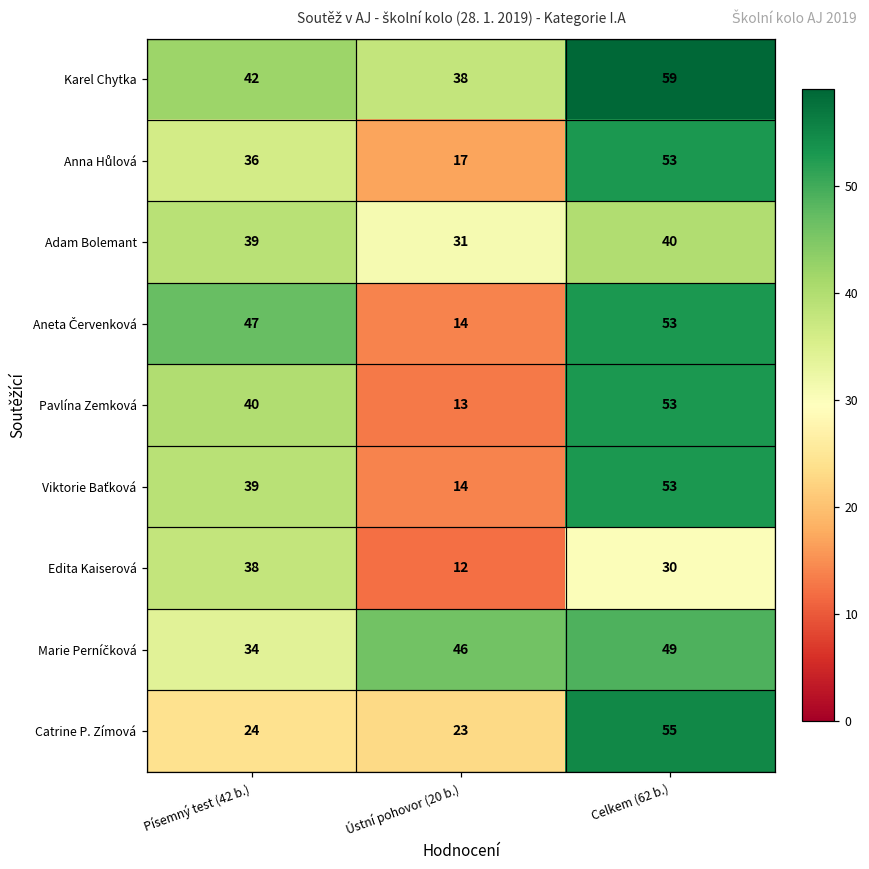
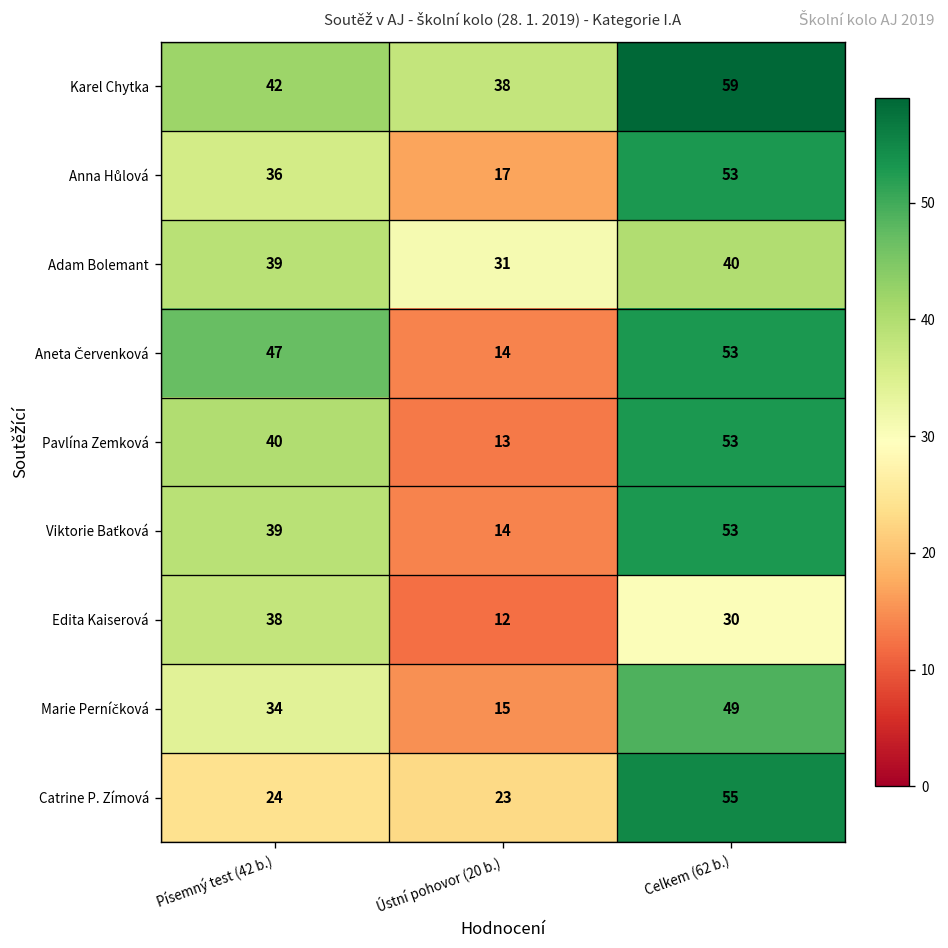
Marie Perníčková, Ústní pohovor (20 b.): 46 -> 15
